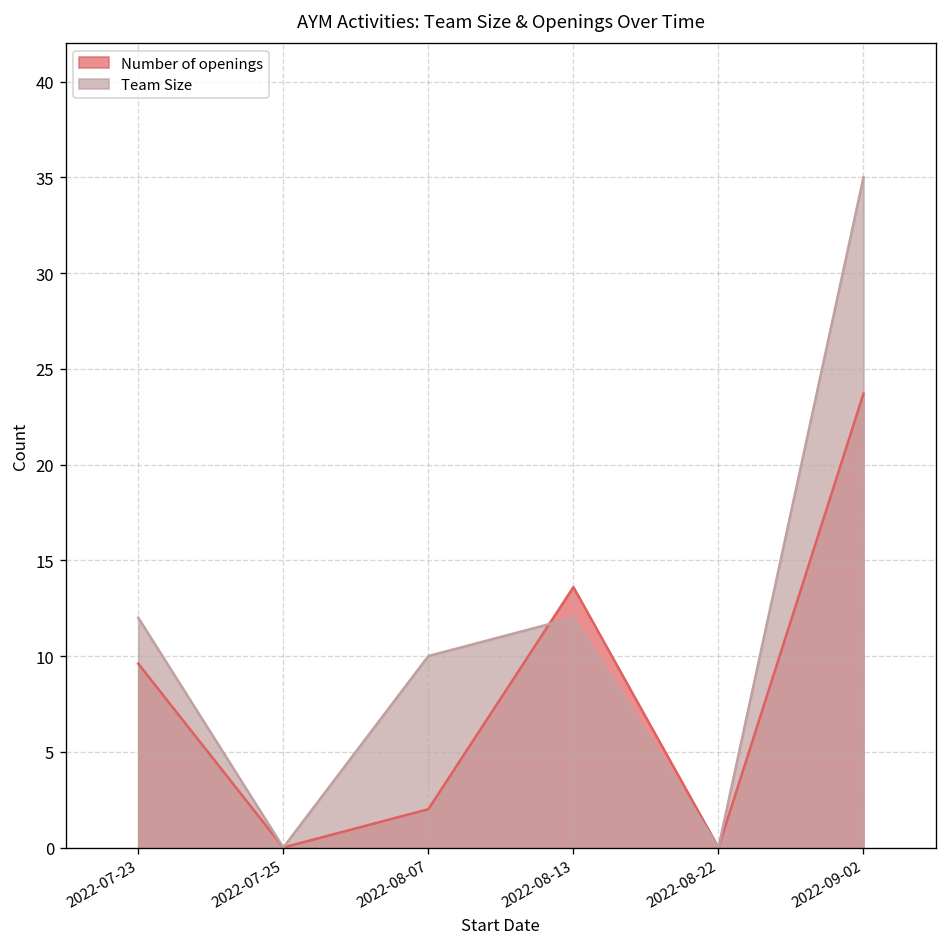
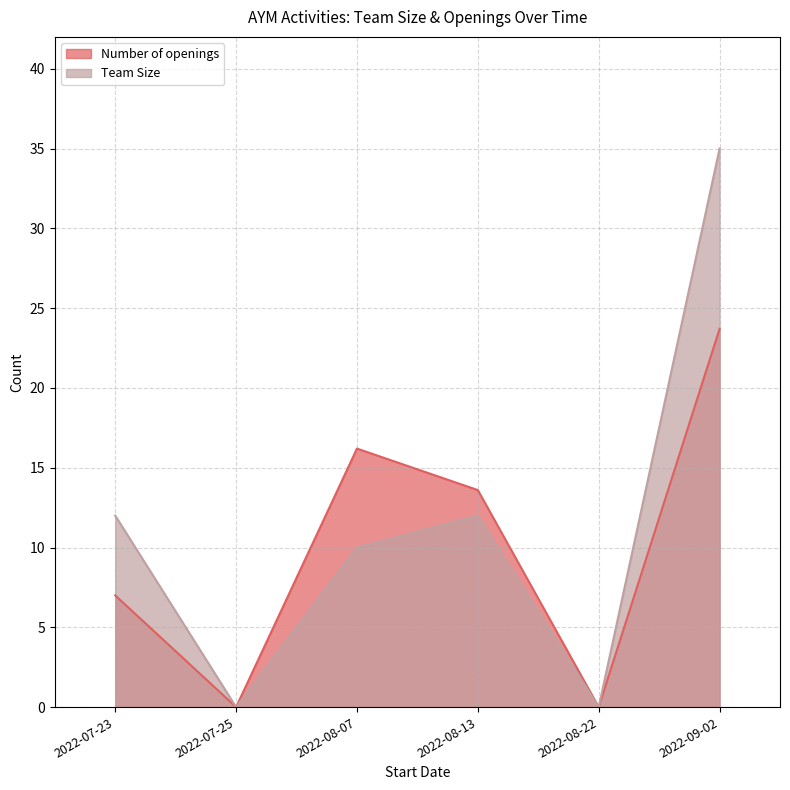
Number of openings, 2022-07-23: 9.6 -> 7.0
Number of openings, 2022-08-07: 2.0 -> 16.2
